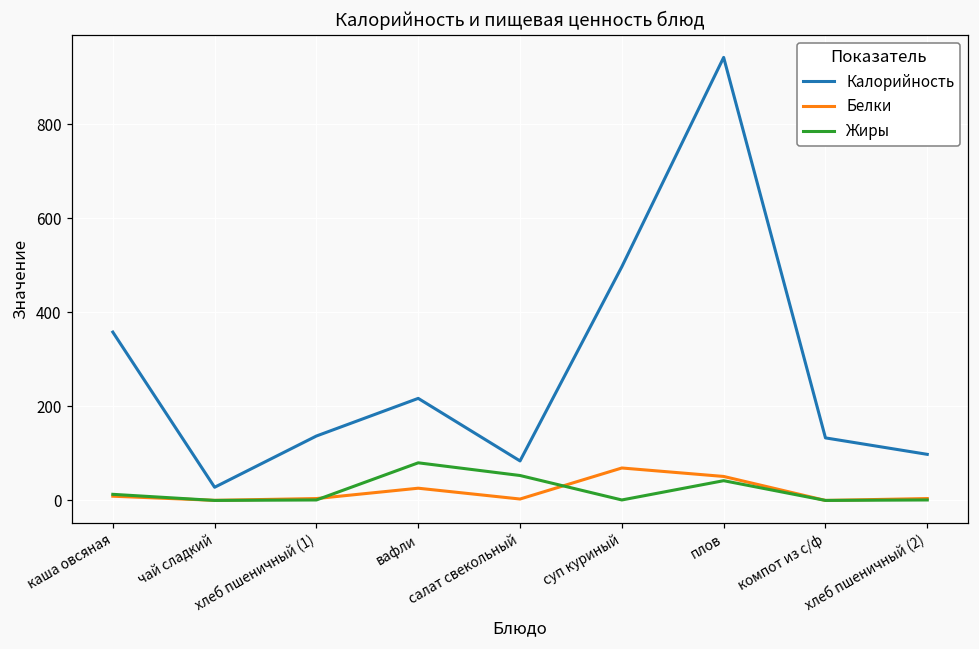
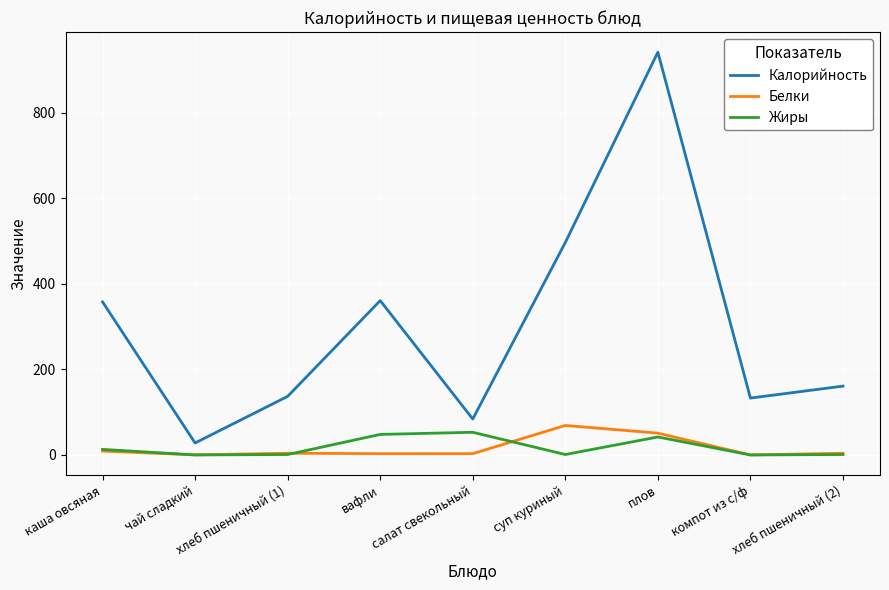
Калорийность, вафли: 220 -> 360
Белки, вафли: 30 -> 0
Жиры, вафли: 80 -> 50
Калорийность, хлеб пшеничный (2): 100 -> 160
